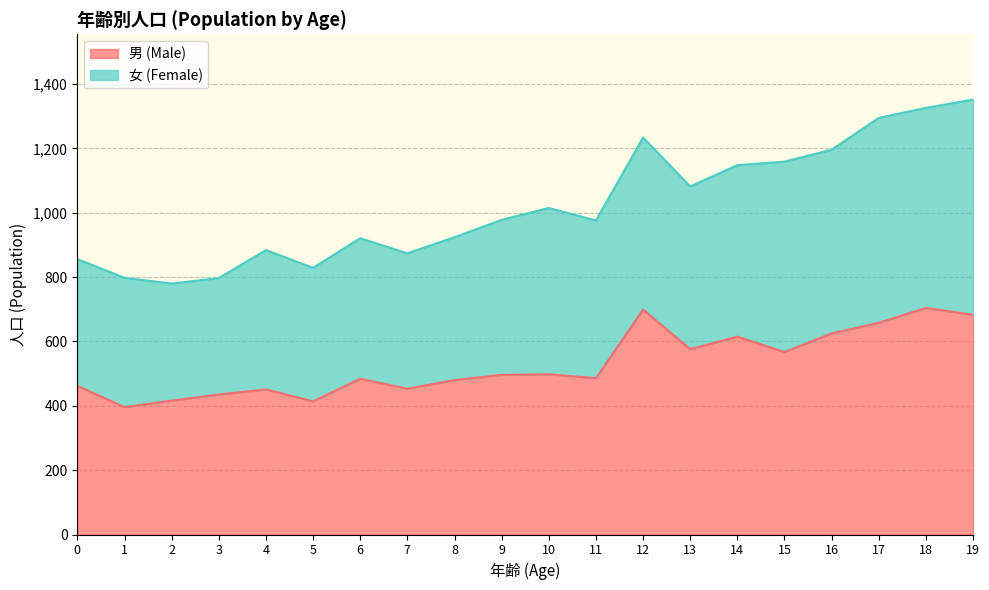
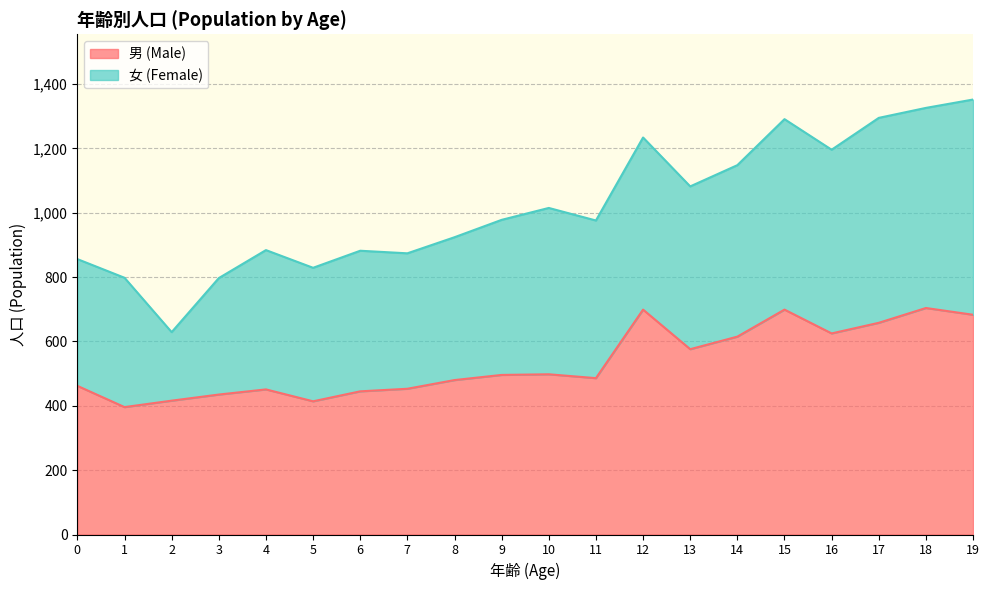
女 (Female), 2: 360 -> 210
男 (Male), 6: 480 -> 450
男 (Male), 15: 570 -> 700
